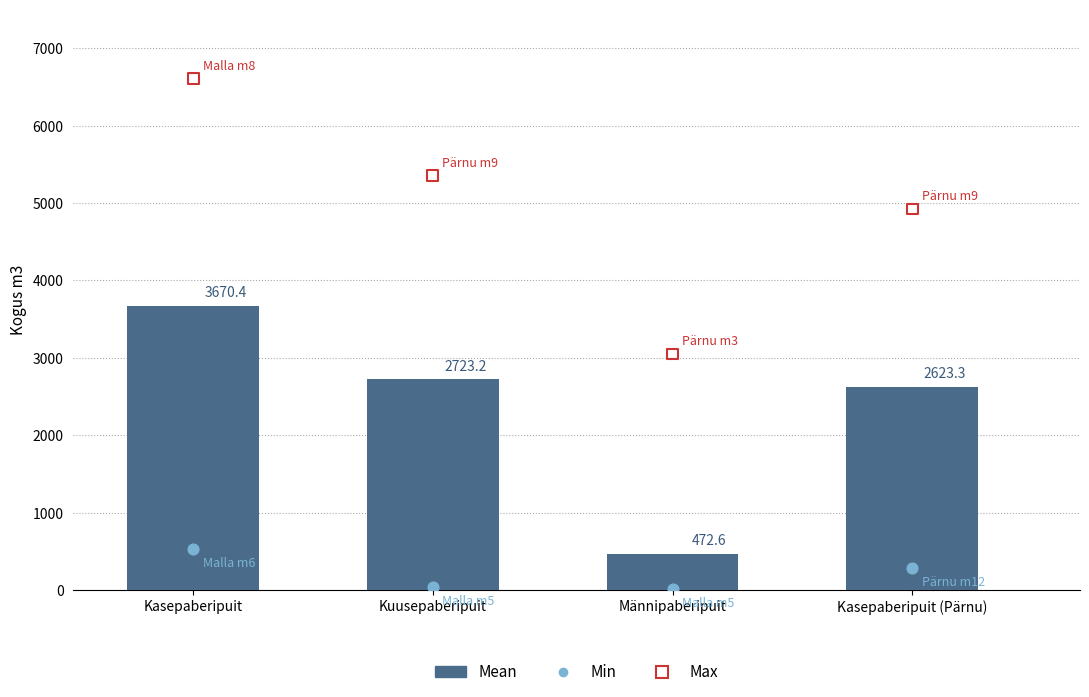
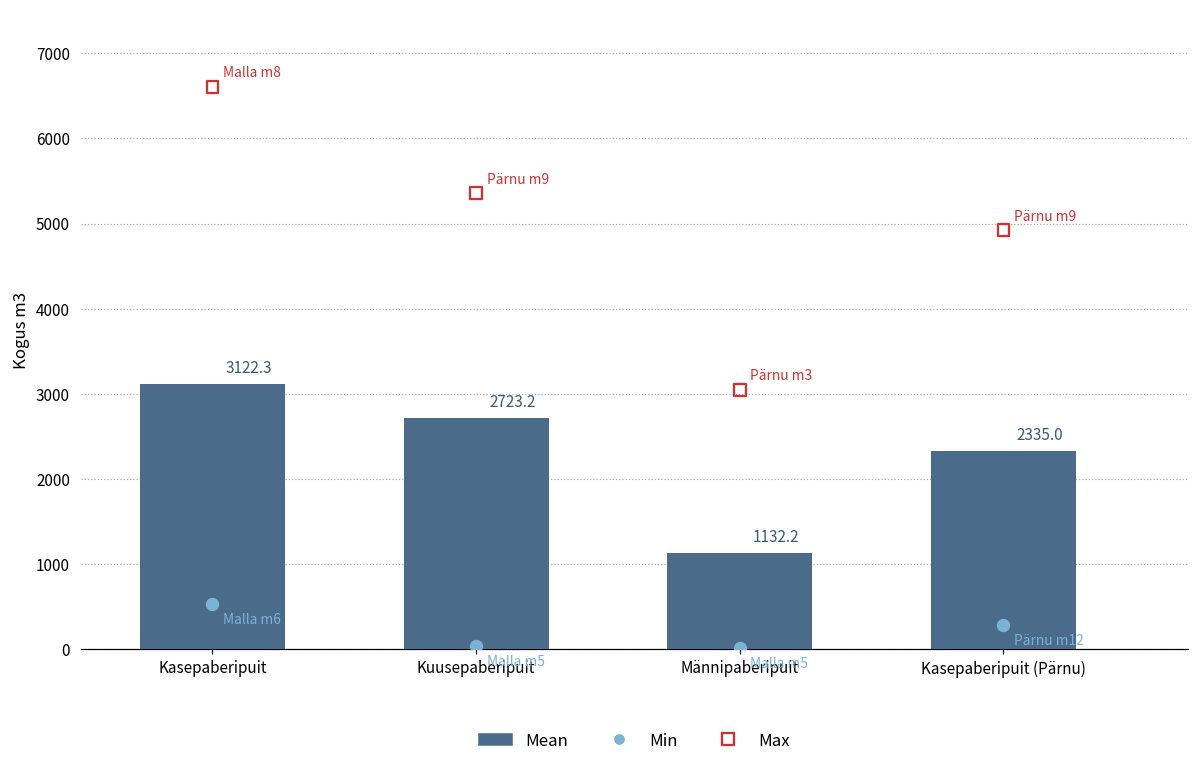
Mean, Kasepaberipuit: 3670.4 -> 3122.3
Mean, Männipaberipuit: 472.6 -> 1132.2
Mean, Kasepaberipuit (Pärnu): 2623.3 -> 2335.0
